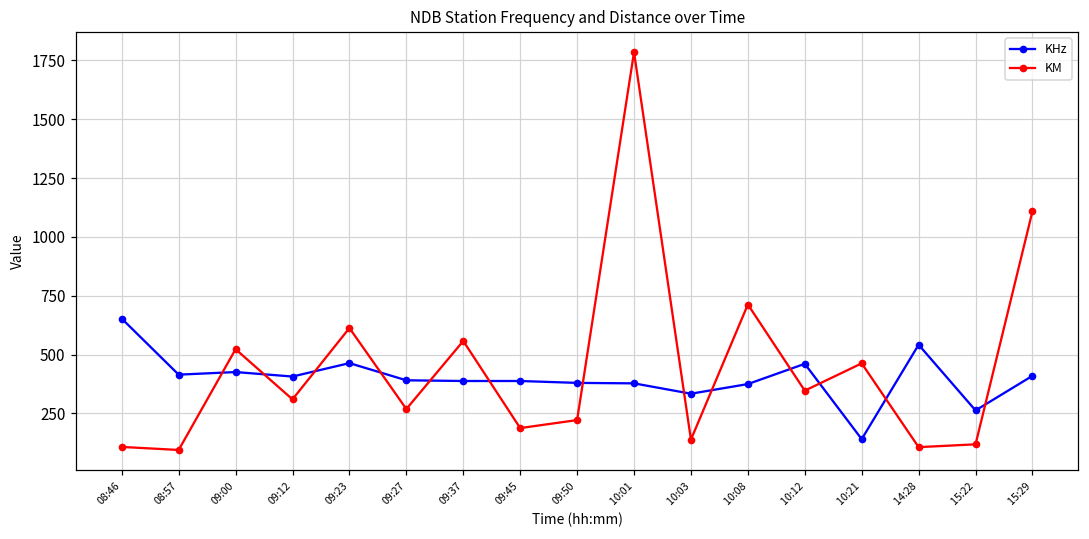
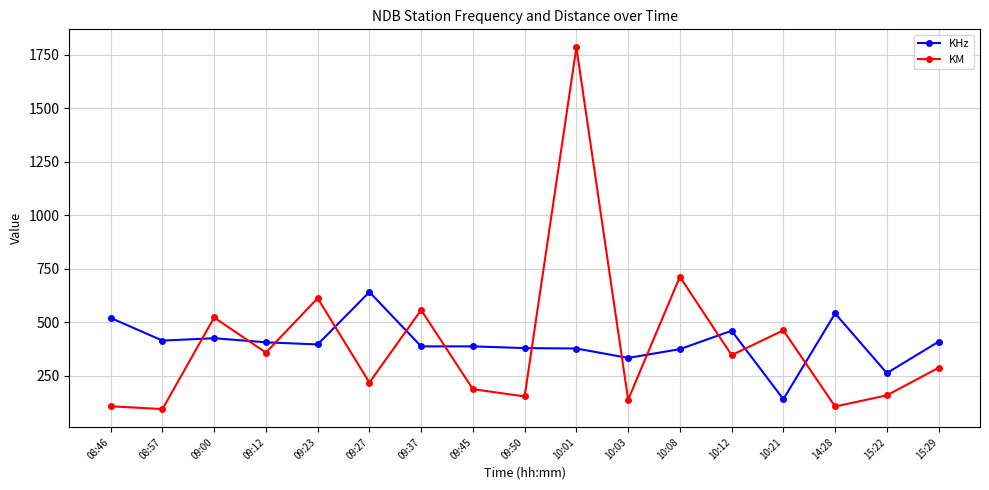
KHz, 08:46: 650 -> 520
KM, 09:12: 310 -> 360
KHz, 09:23: 460 -> 400
KHz, 09:27: 390 -> 640
KM, 09:27: 270 -> 220
KM, 09:50: 220 -> 150
KM, 15:22: 120 -> 160
KM, 15:29: 1110 -> 290
